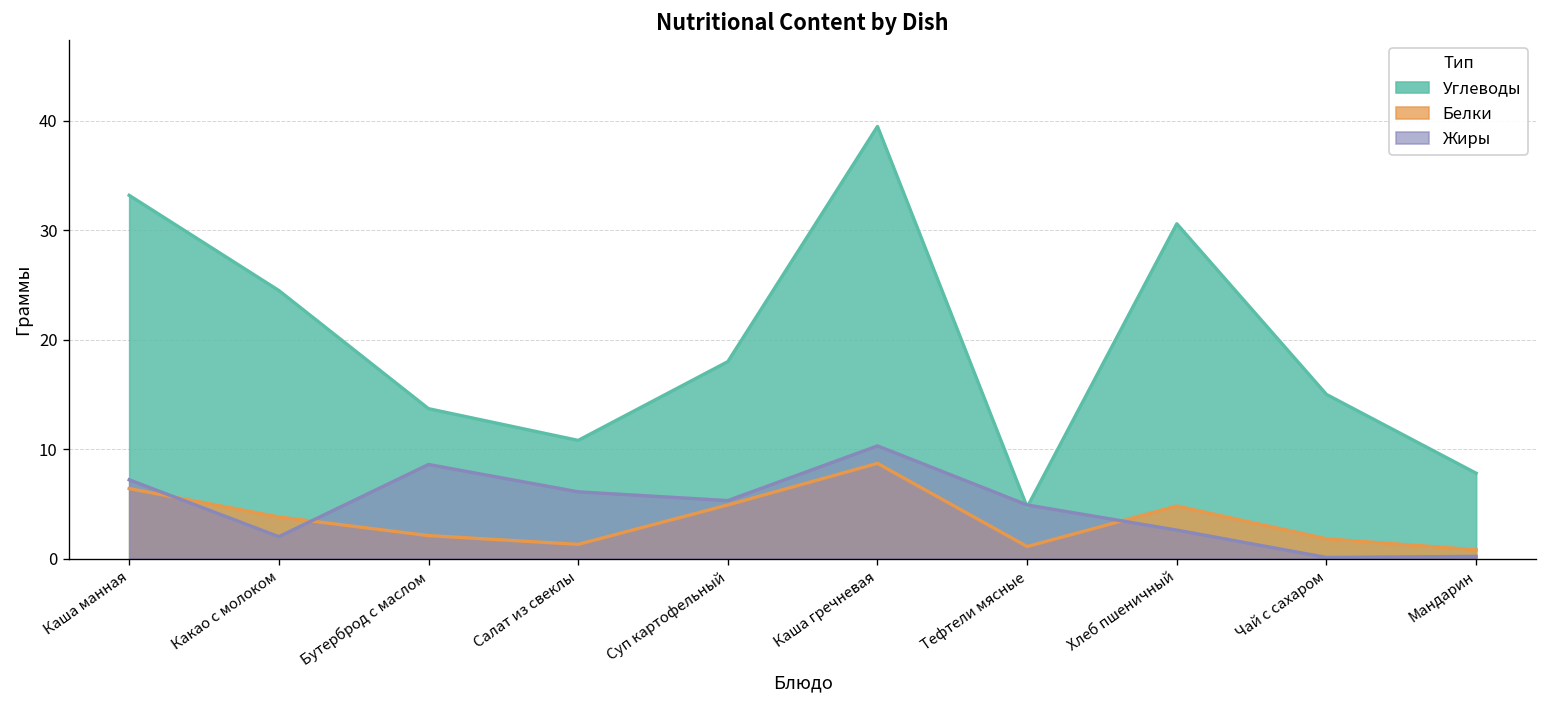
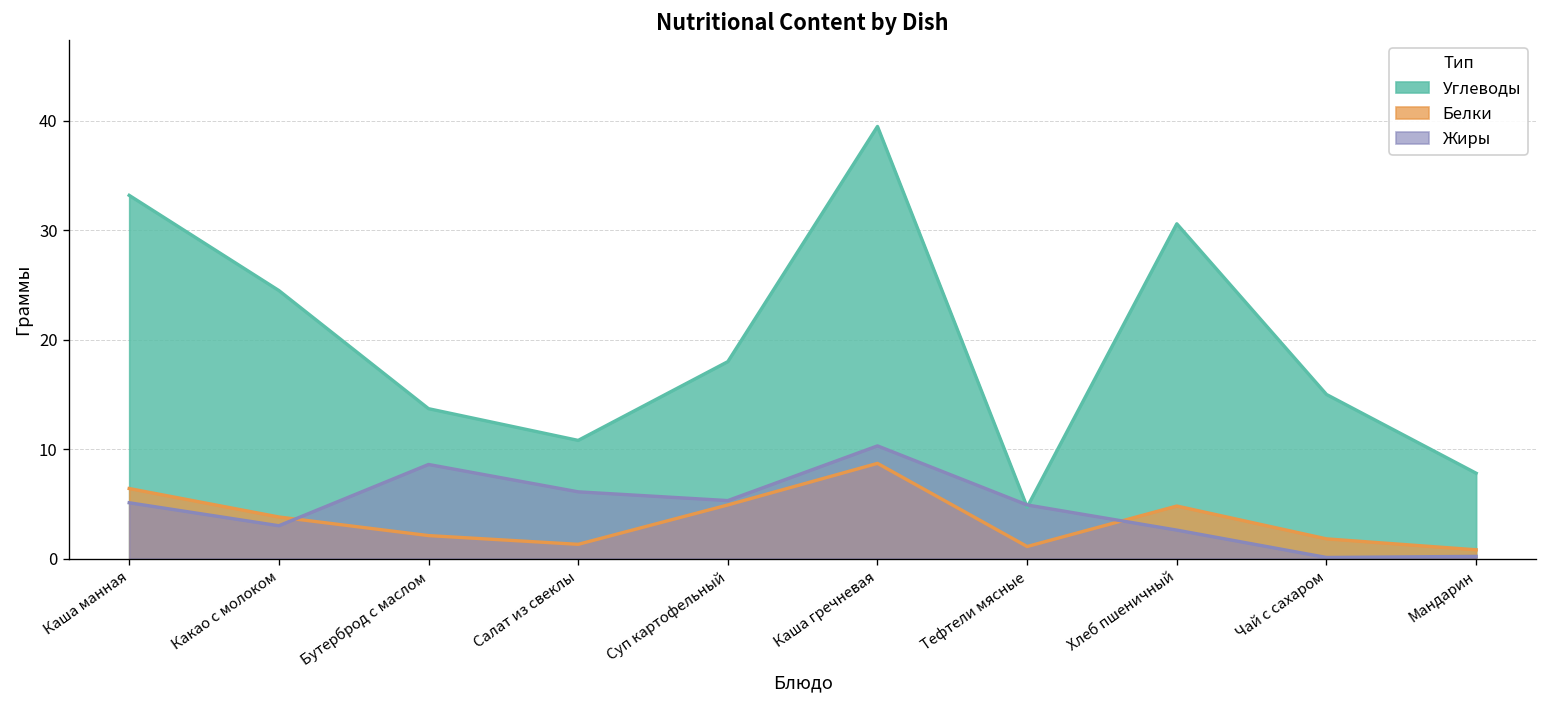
Жиры, Каша манная: 7 -> 5
Жиры, Какао с молоком: 2 -> 3
